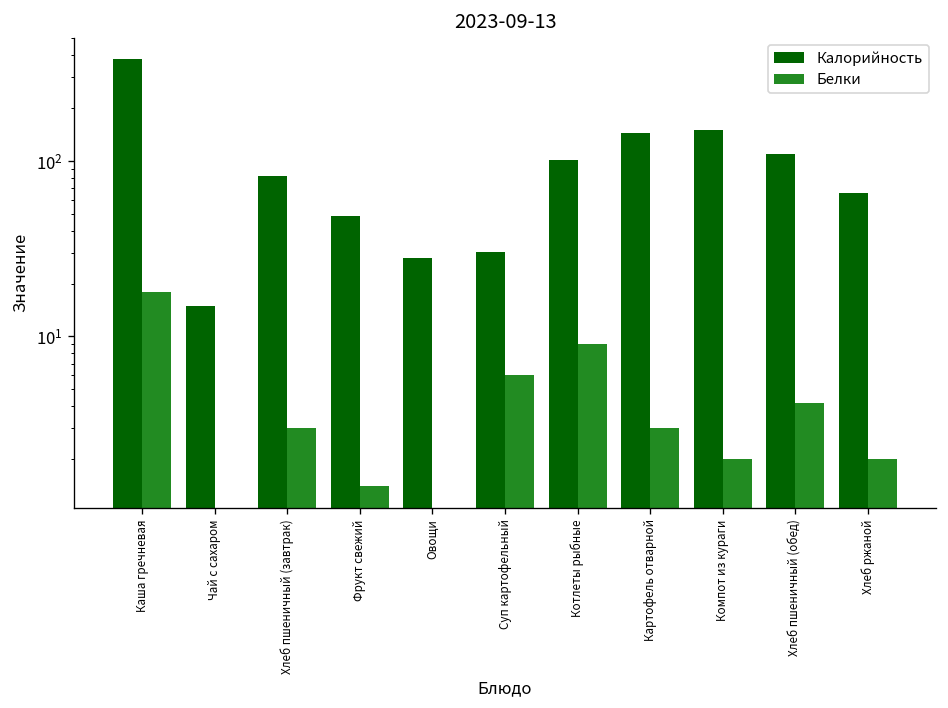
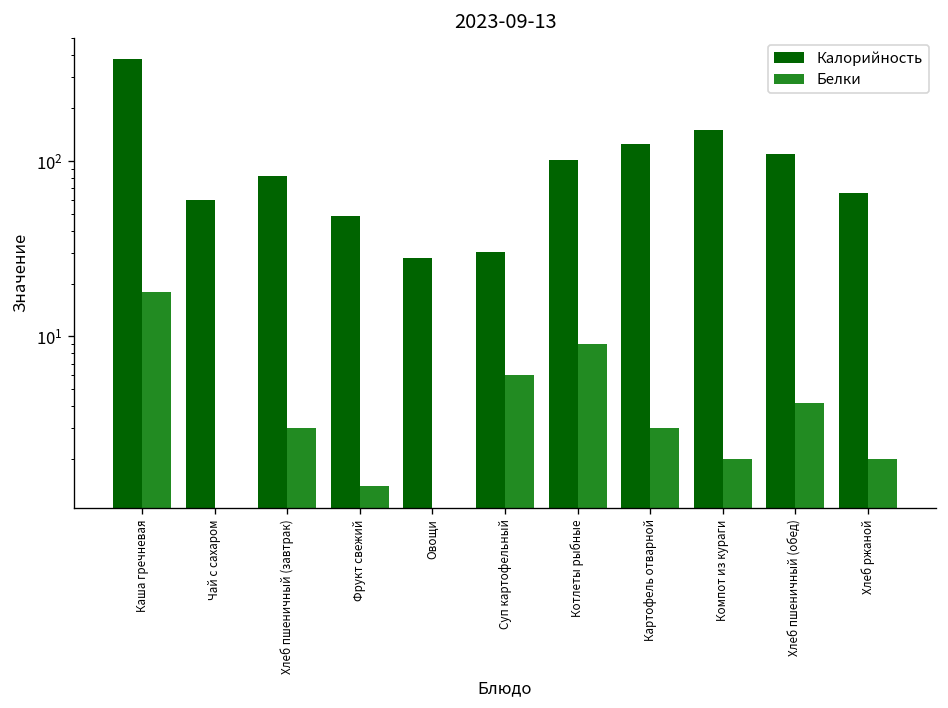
Калорийность, Чай с сахаром: 15 -> 60
Калорийность, Картофель отварной: 150 -> 130
